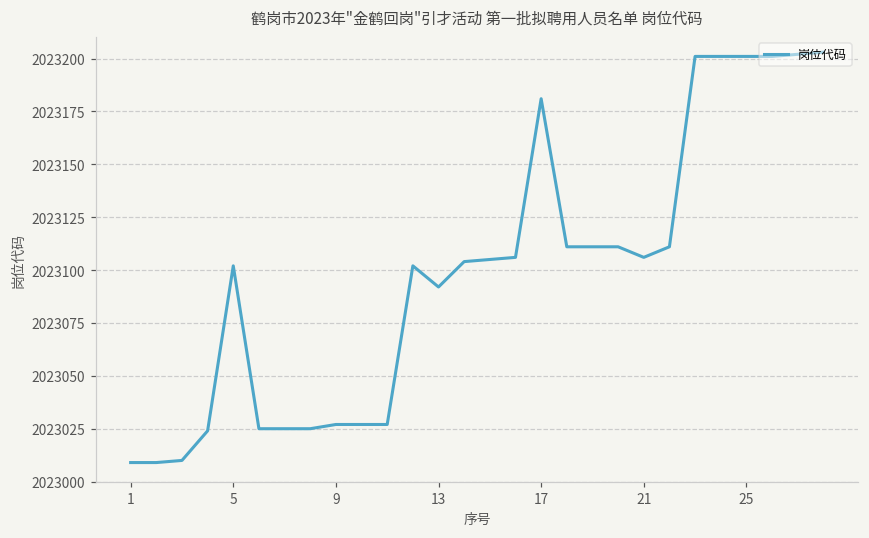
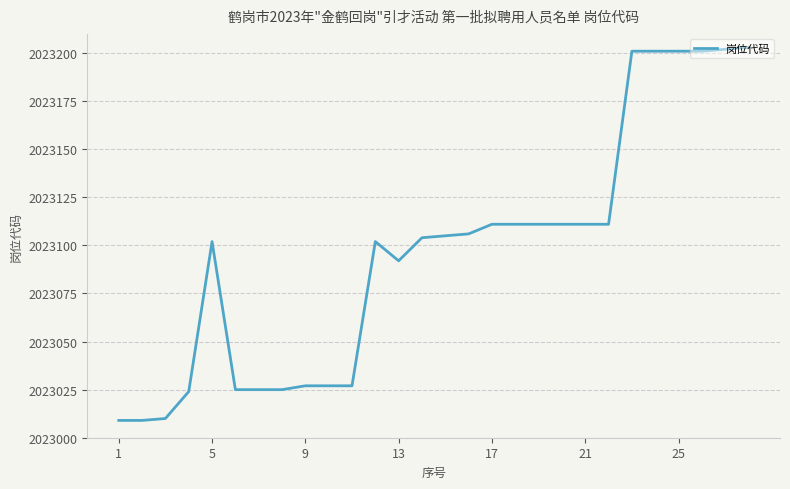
17: 2023181 -> 2023111
21: 2023106 -> 2023111
